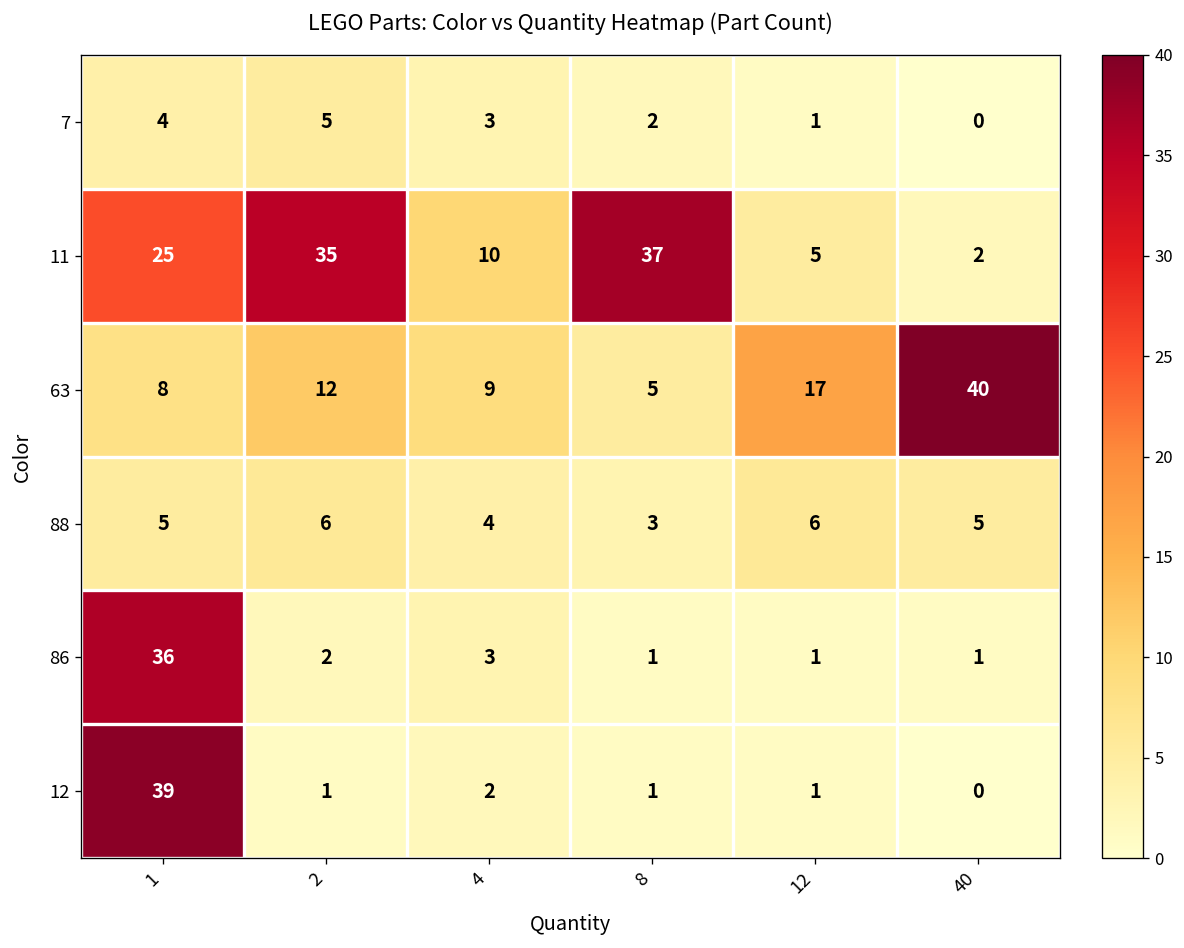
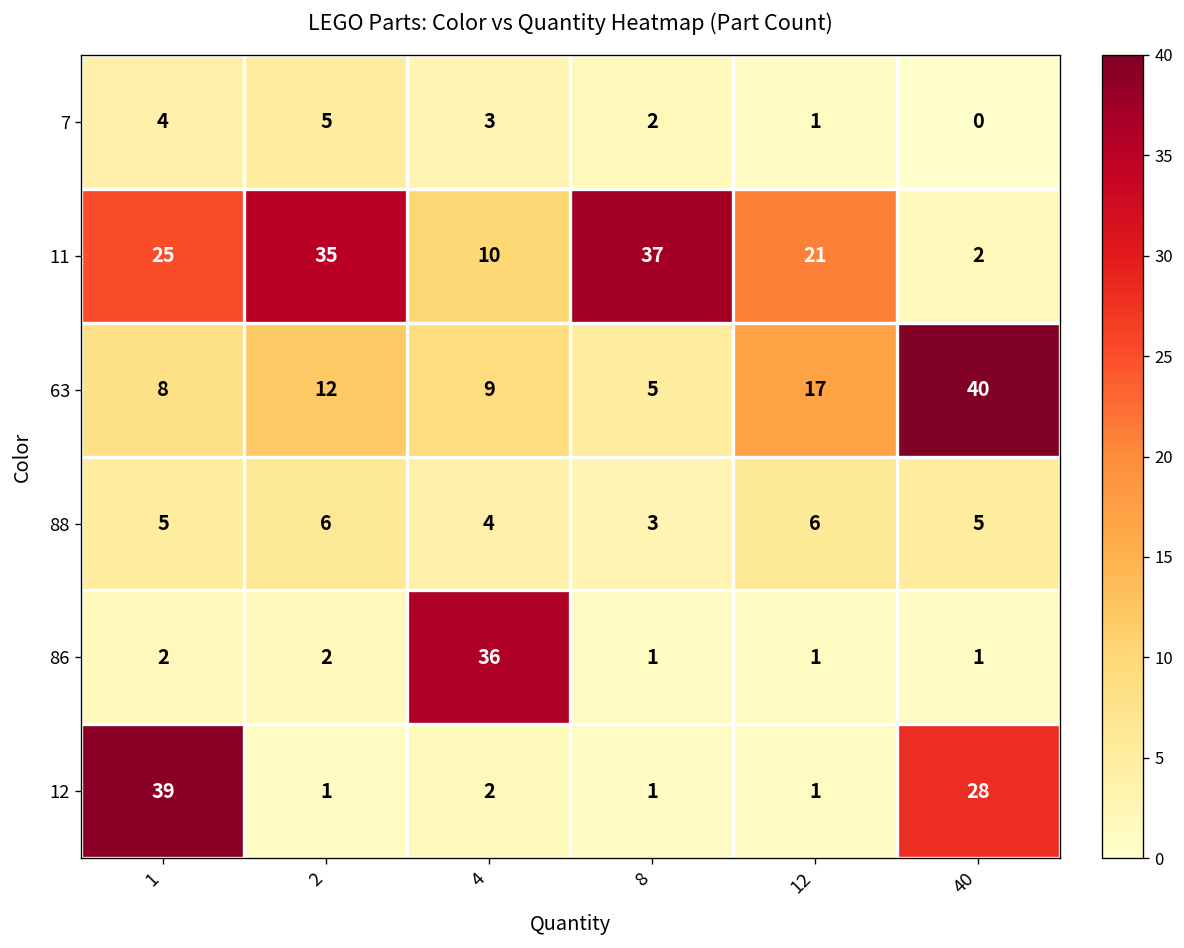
11, 12: 5 -> 21
86, 1: 36 -> 2
86, 4: 3 -> 36
12, 40: 0 -> 28
